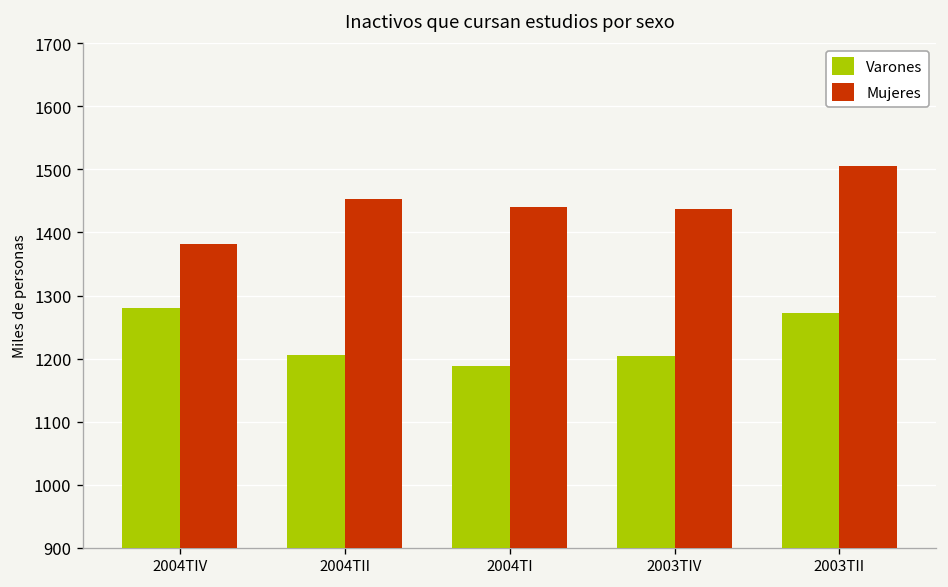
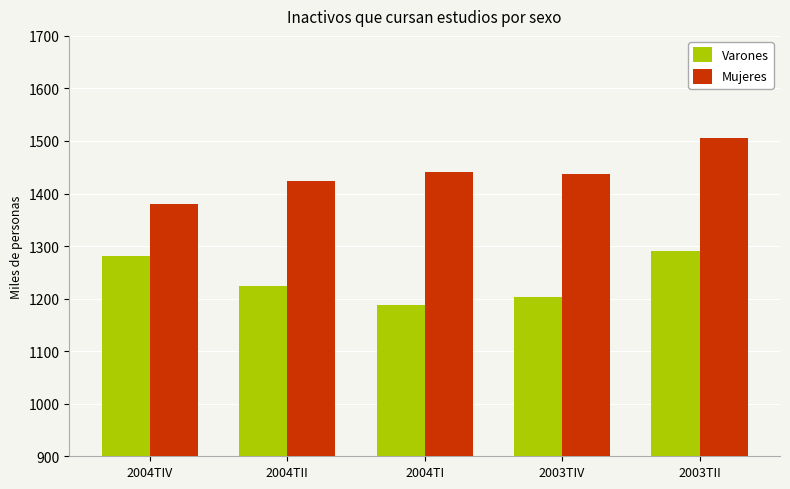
Varones, 2004TII: 1210 -> 1220
Mujeres, 2004TII: 1450 -> 1420
Varones, 2003TII: 1270 -> 1290
